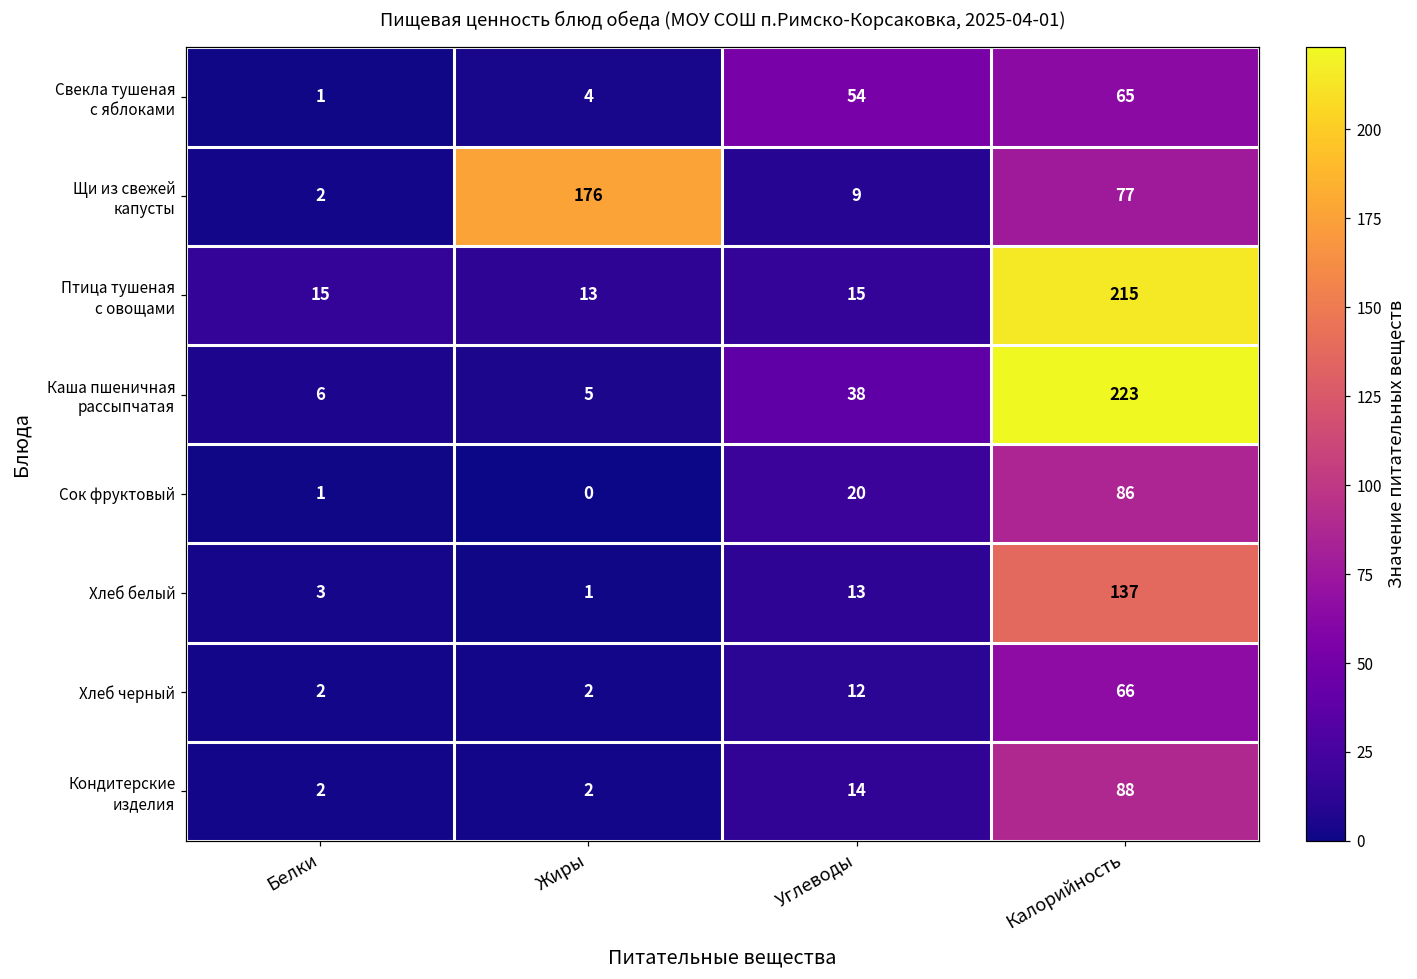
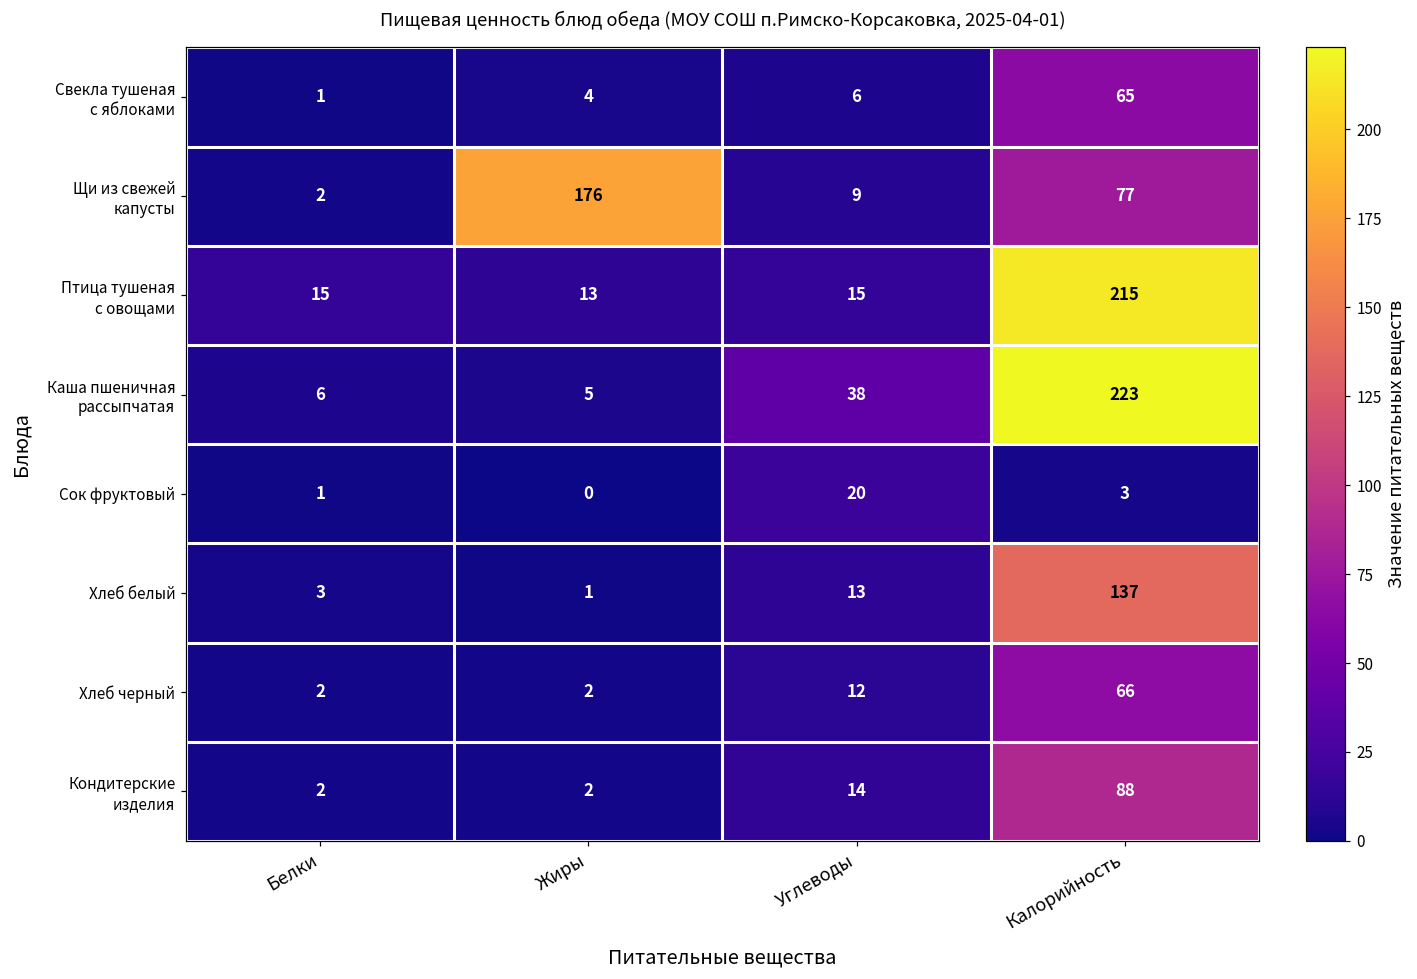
Свекла тушеная с яблоками, Углеводы: 54 -> 6
Сок фруктовый, Калорийность: 86 -> 3
